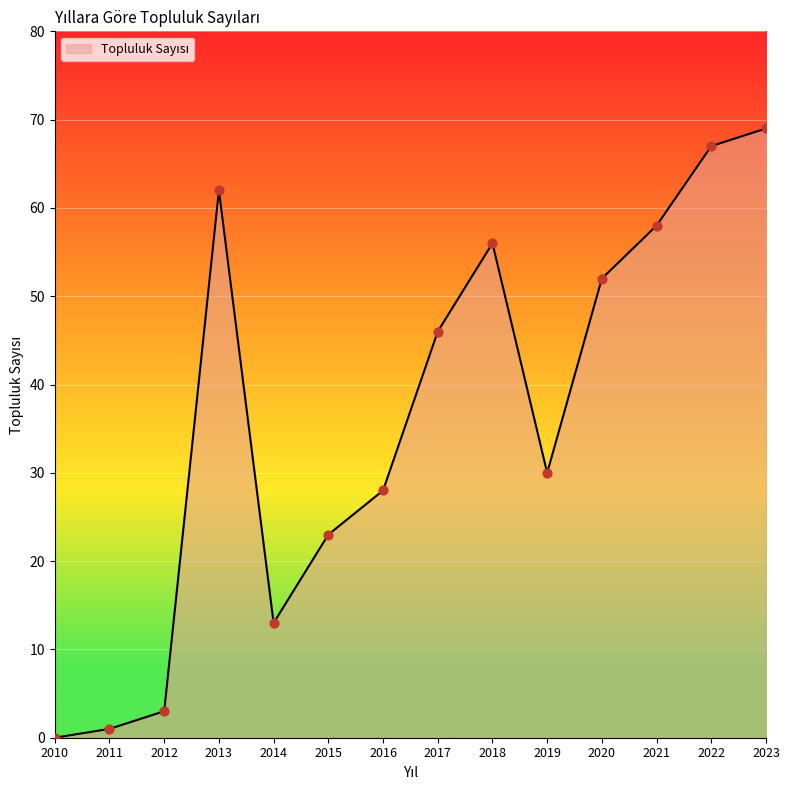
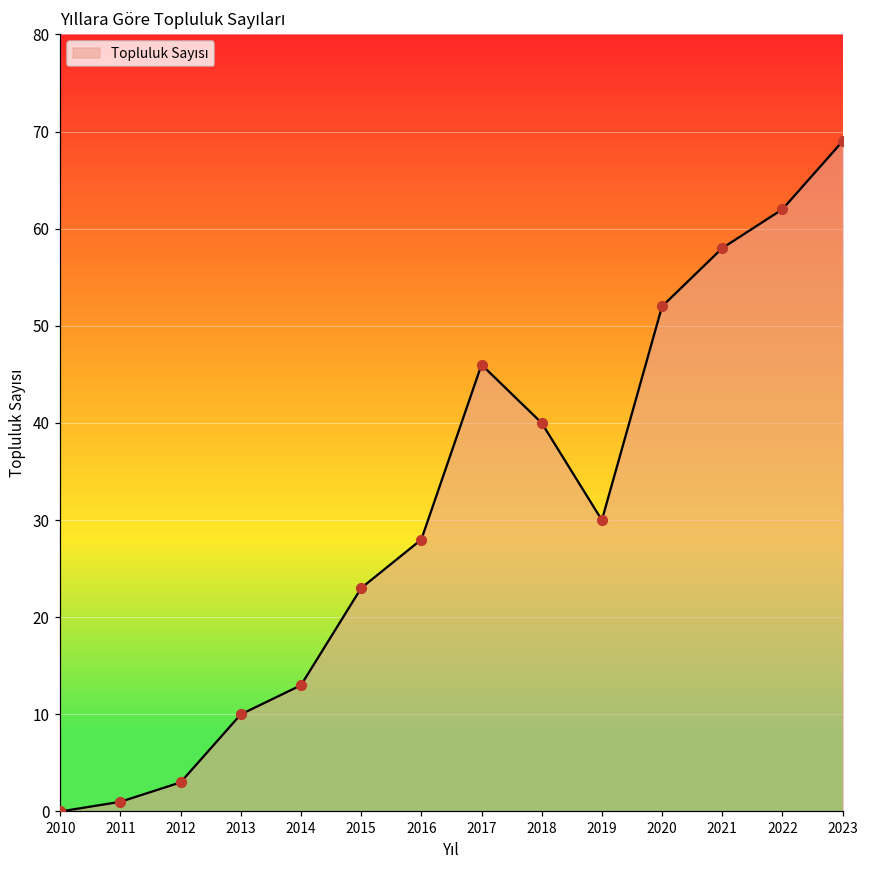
2013: 62 -> 10
2018: 56 -> 40
2022: 67 -> 62
